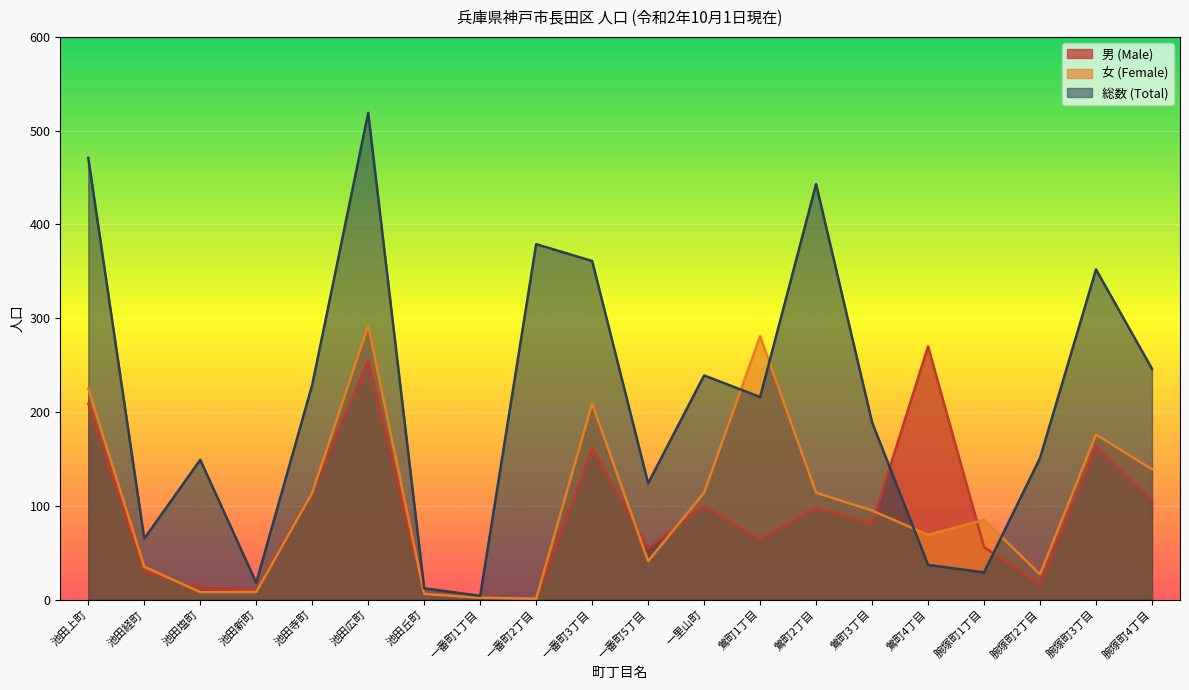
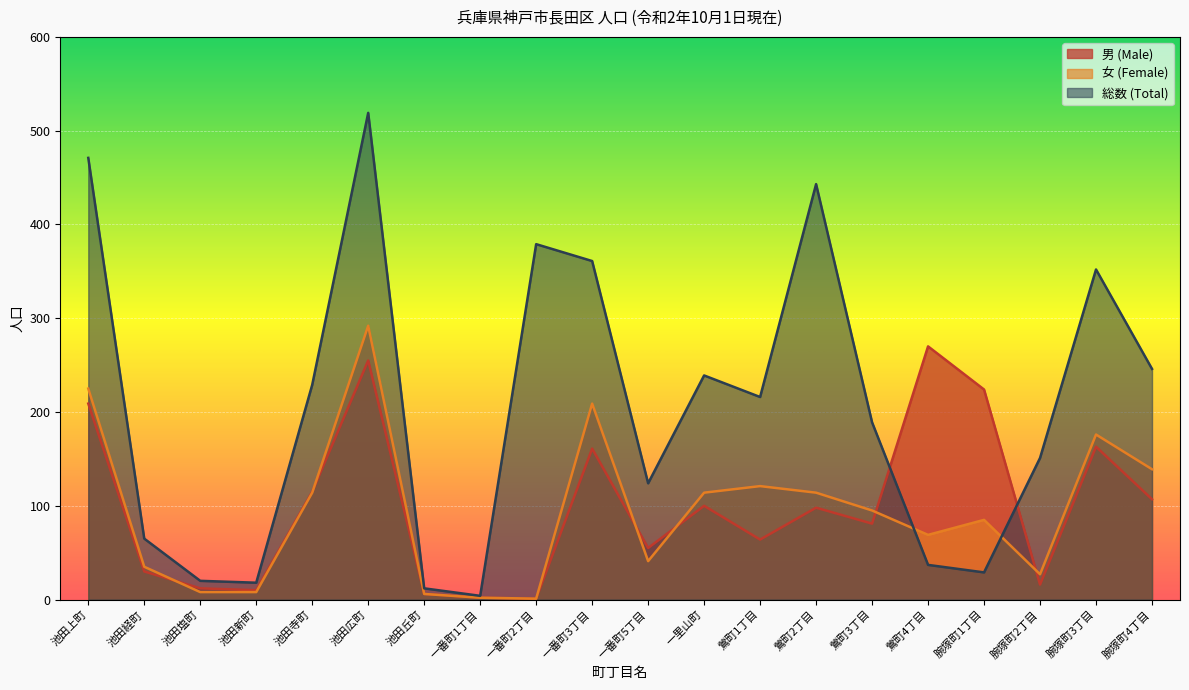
総数 (Total), 池田塩町: 150 -> 20
女 (Female), 鶯町1丁目: 280 -> 120
男 (Male), 腕塚町1丁目: 60 -> 220
